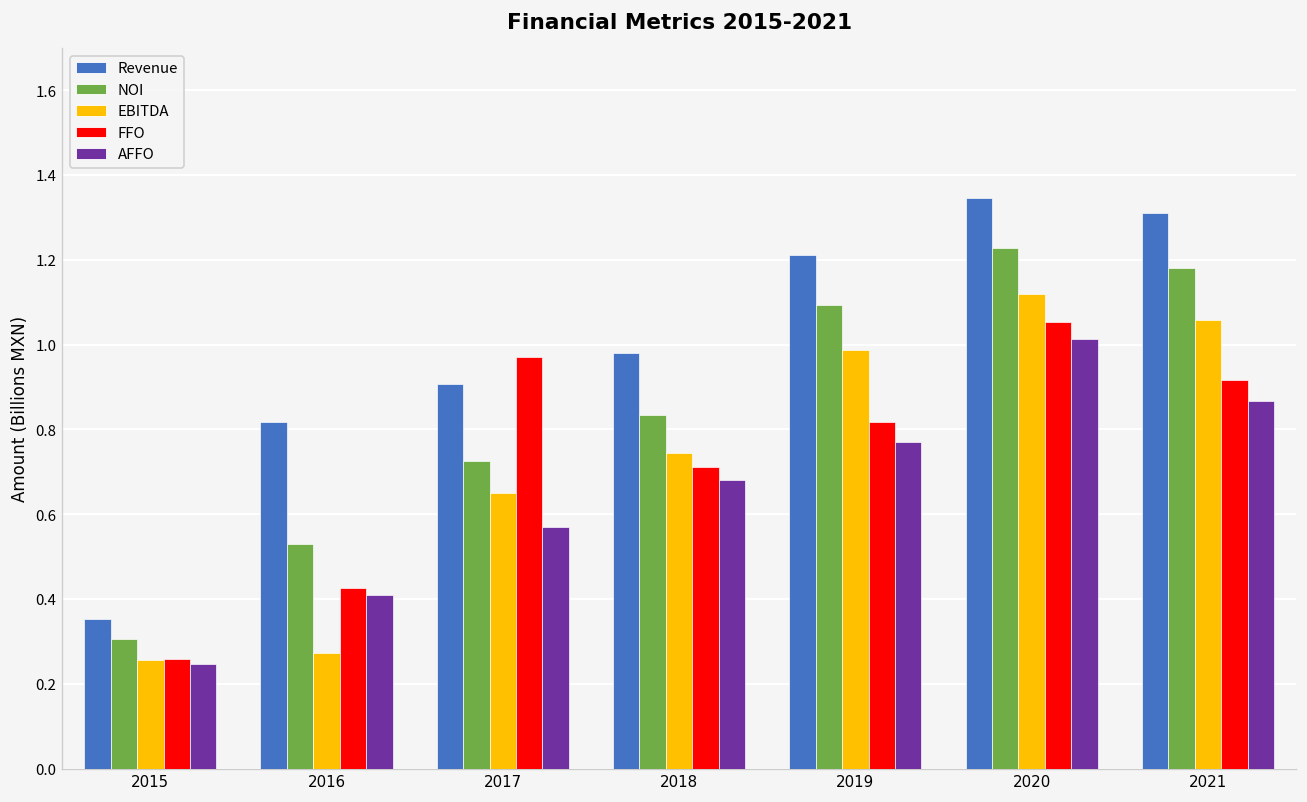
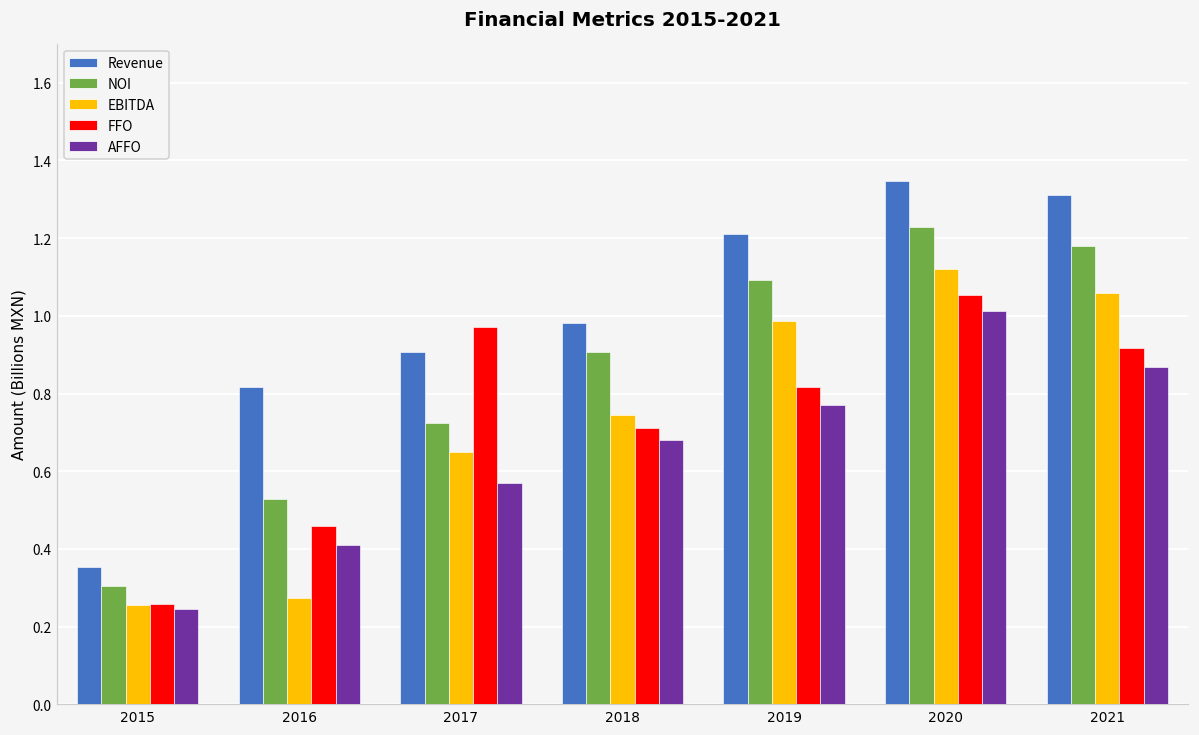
FFO, 2016: 0.43 -> 0.46
NOI, 2018: 0.83 -> 0.91
